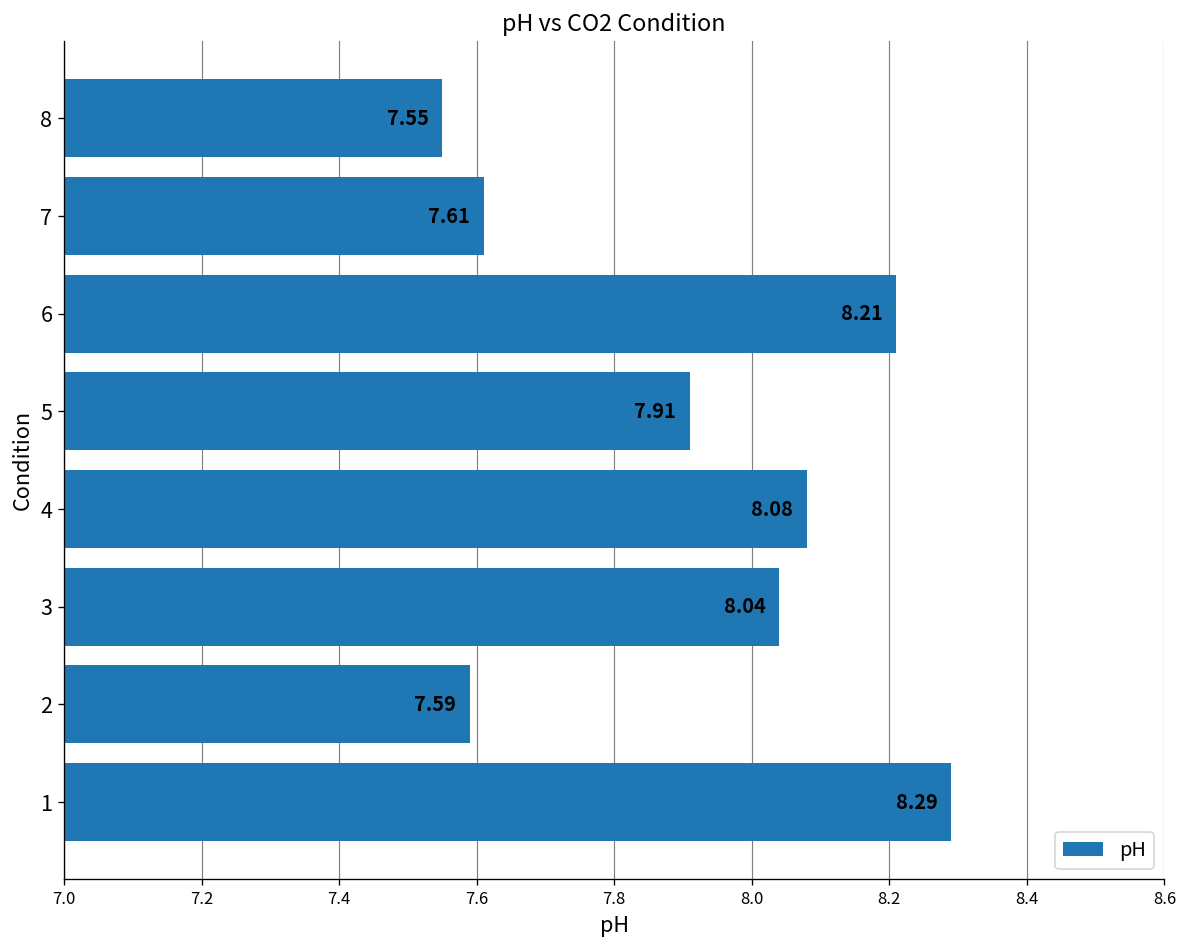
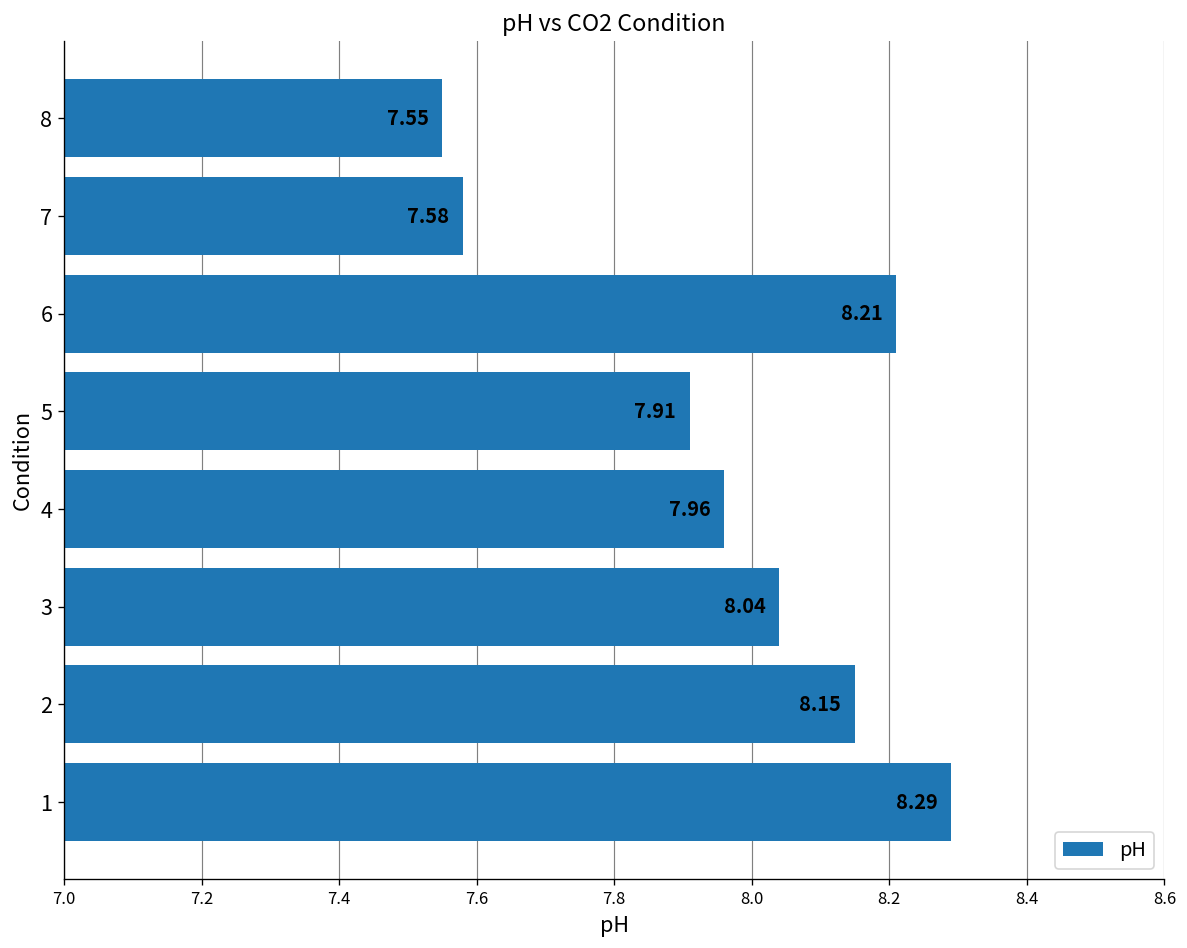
7: 7.61 -> 7.58
4: 8.08 -> 7.96
2: 7.59 -> 8.15
